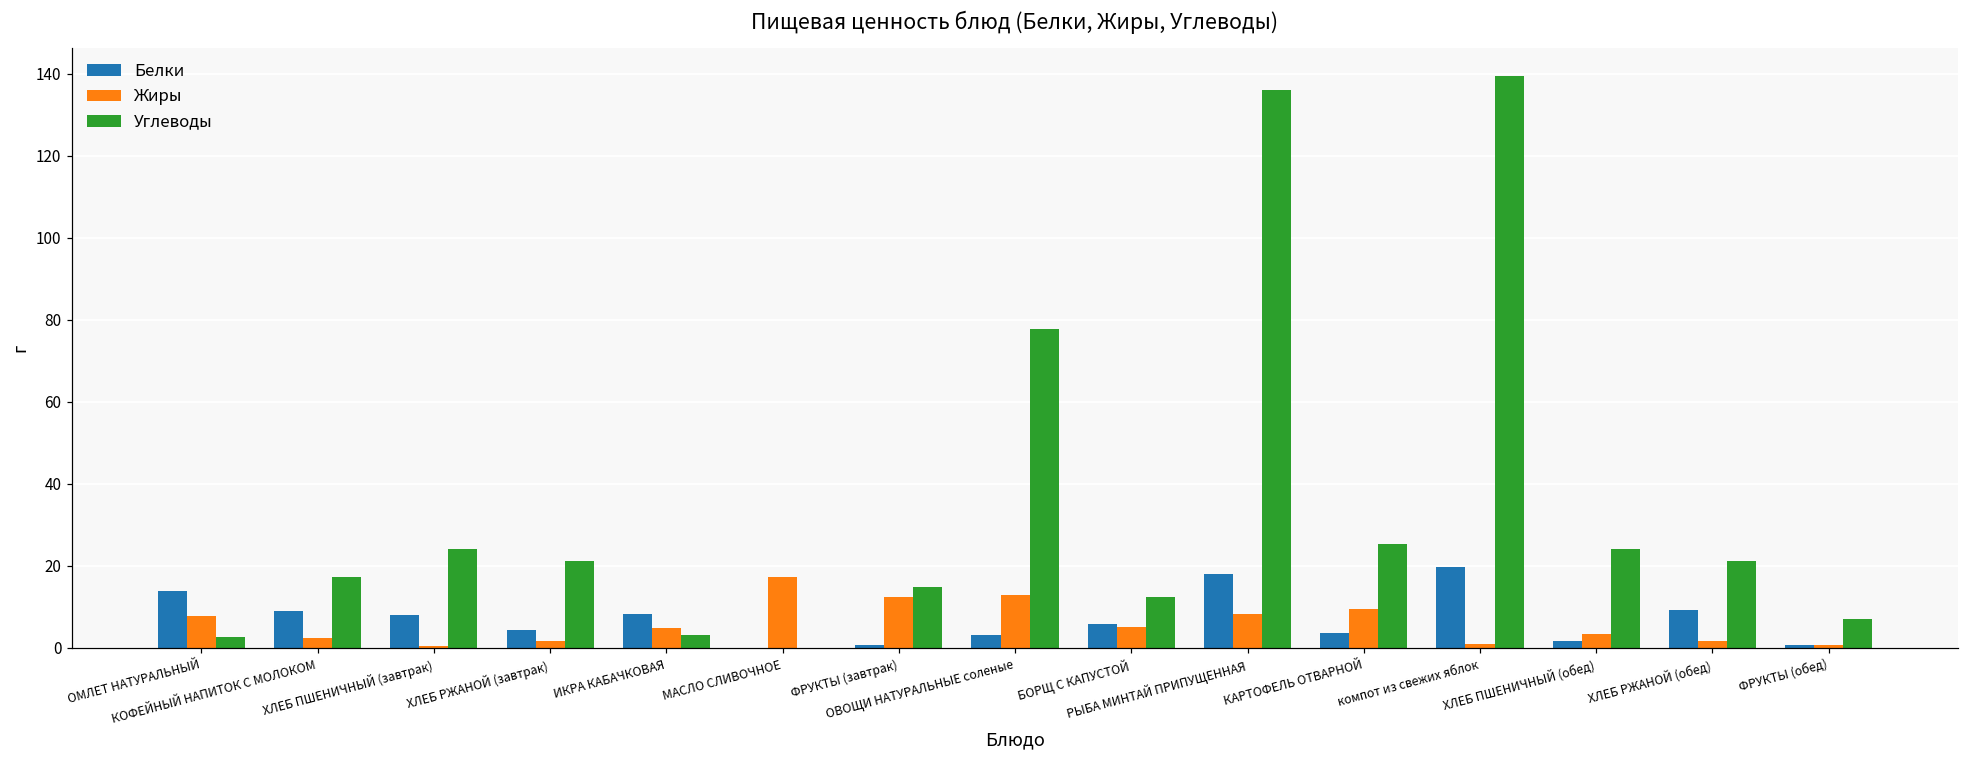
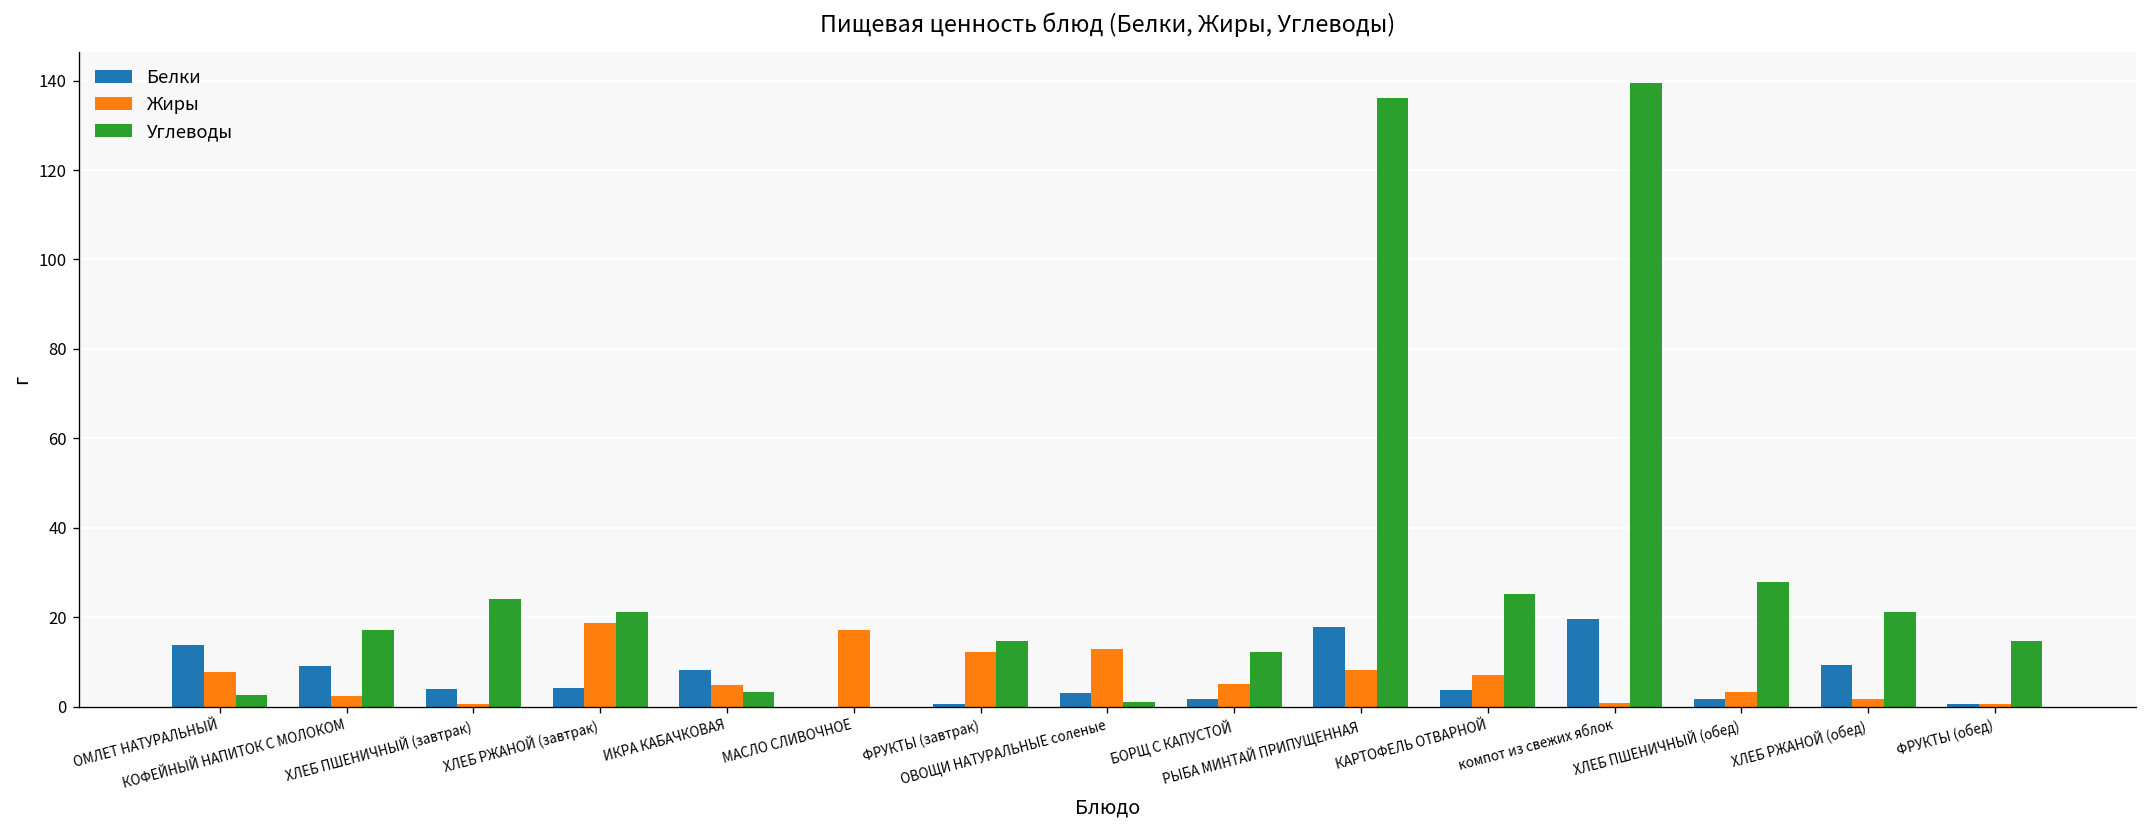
Белки, ХЛЕБ ПШЕНИЧНЫЙ (завтрак): 8 -> 4
Жиры, ХЛЕБ РЖАНОЙ (завтрак): 2 -> 19
Углеводы, ОВОЩИ НАТУРАЛЬНЫЕ соленые: 78 -> 1
Белки, БОРЩ С КАПУСТОЙ: 6 -> 2
Жиры, КАРТОФЕЛЬ ОТВАРНОЙ: 10 -> 7
Углеводы, ХЛЕБ ПШЕНИЧНЫЙ (обед): 24 -> 28
Углеводы, ФРУКТЫ (обед): 7 -> 15
